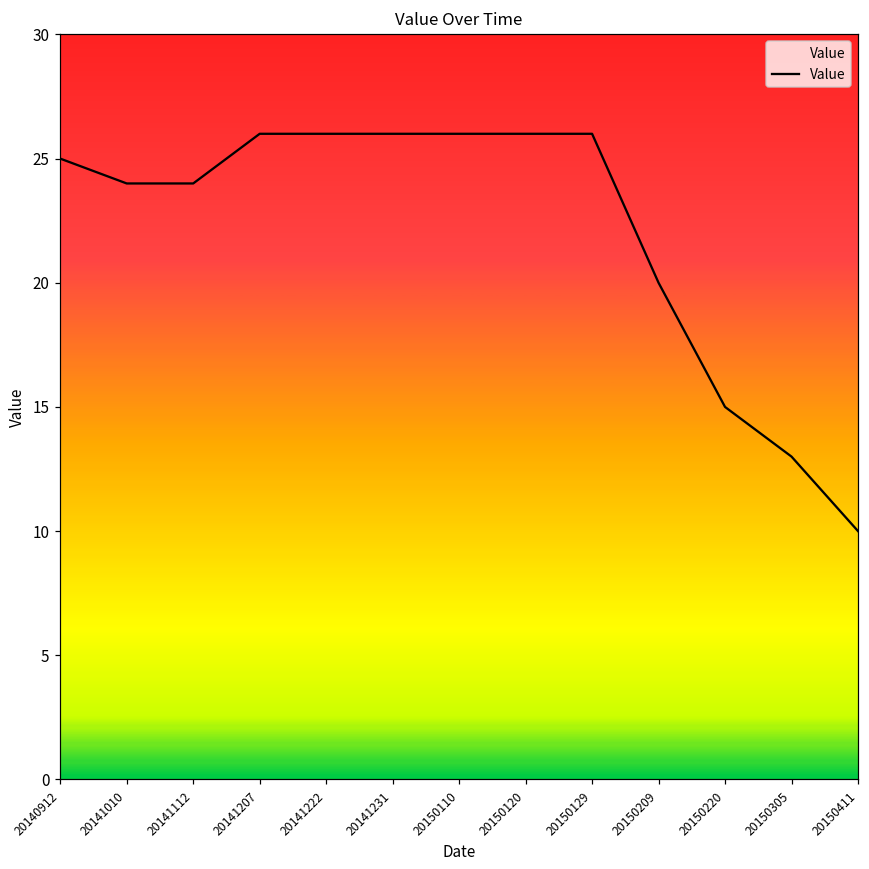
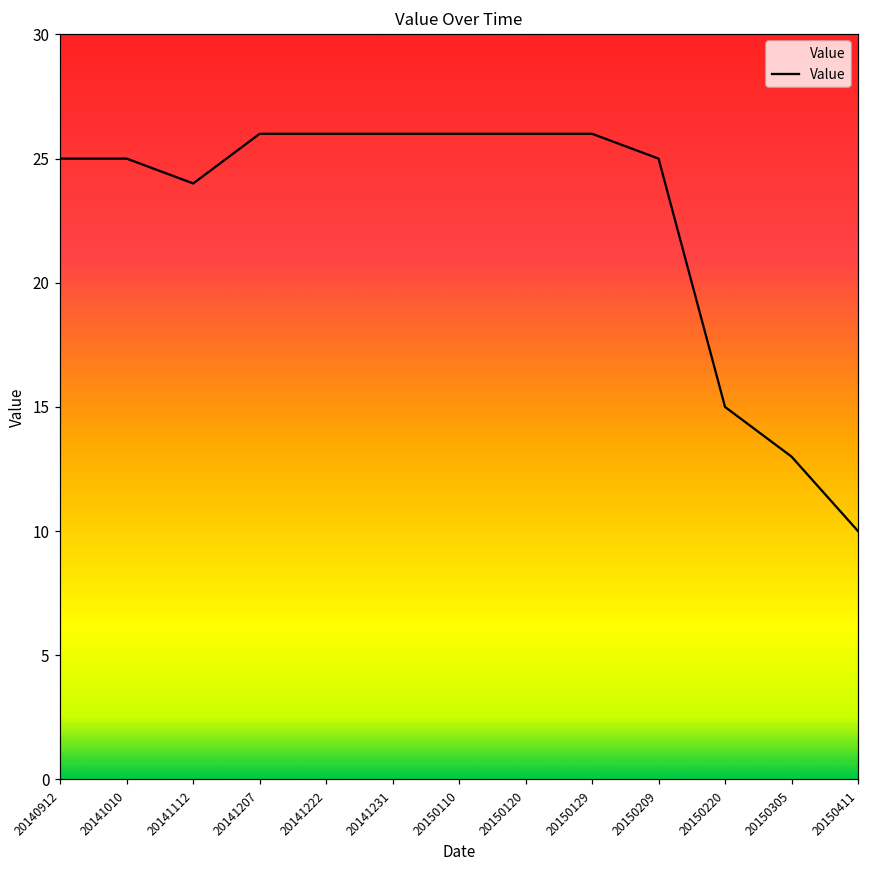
20141010: 24 -> 25
20150209: 20 -> 25
